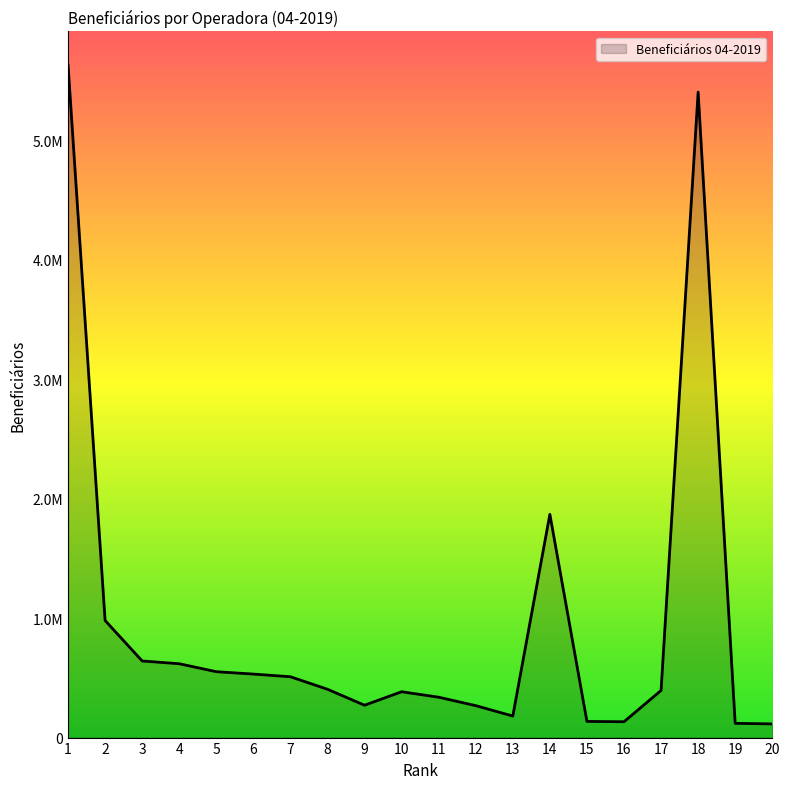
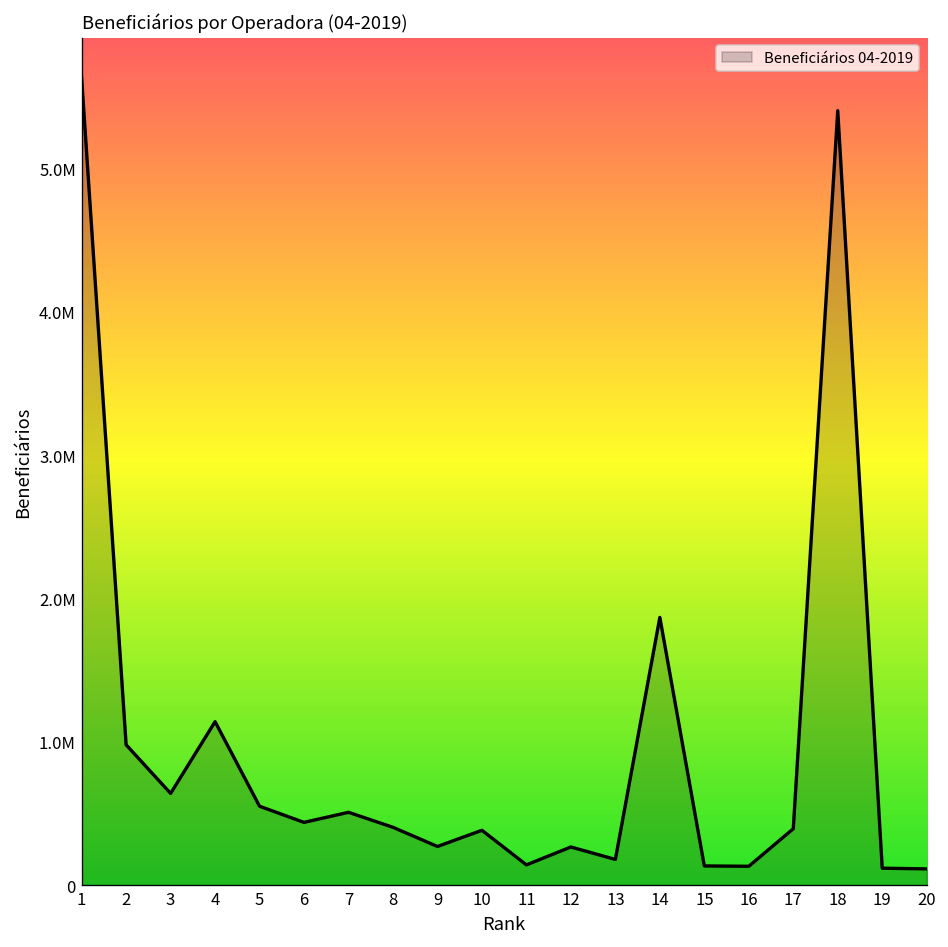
4: 620000 -> 1140000
6: 530000 -> 440000
11: 340000 -> 140000
